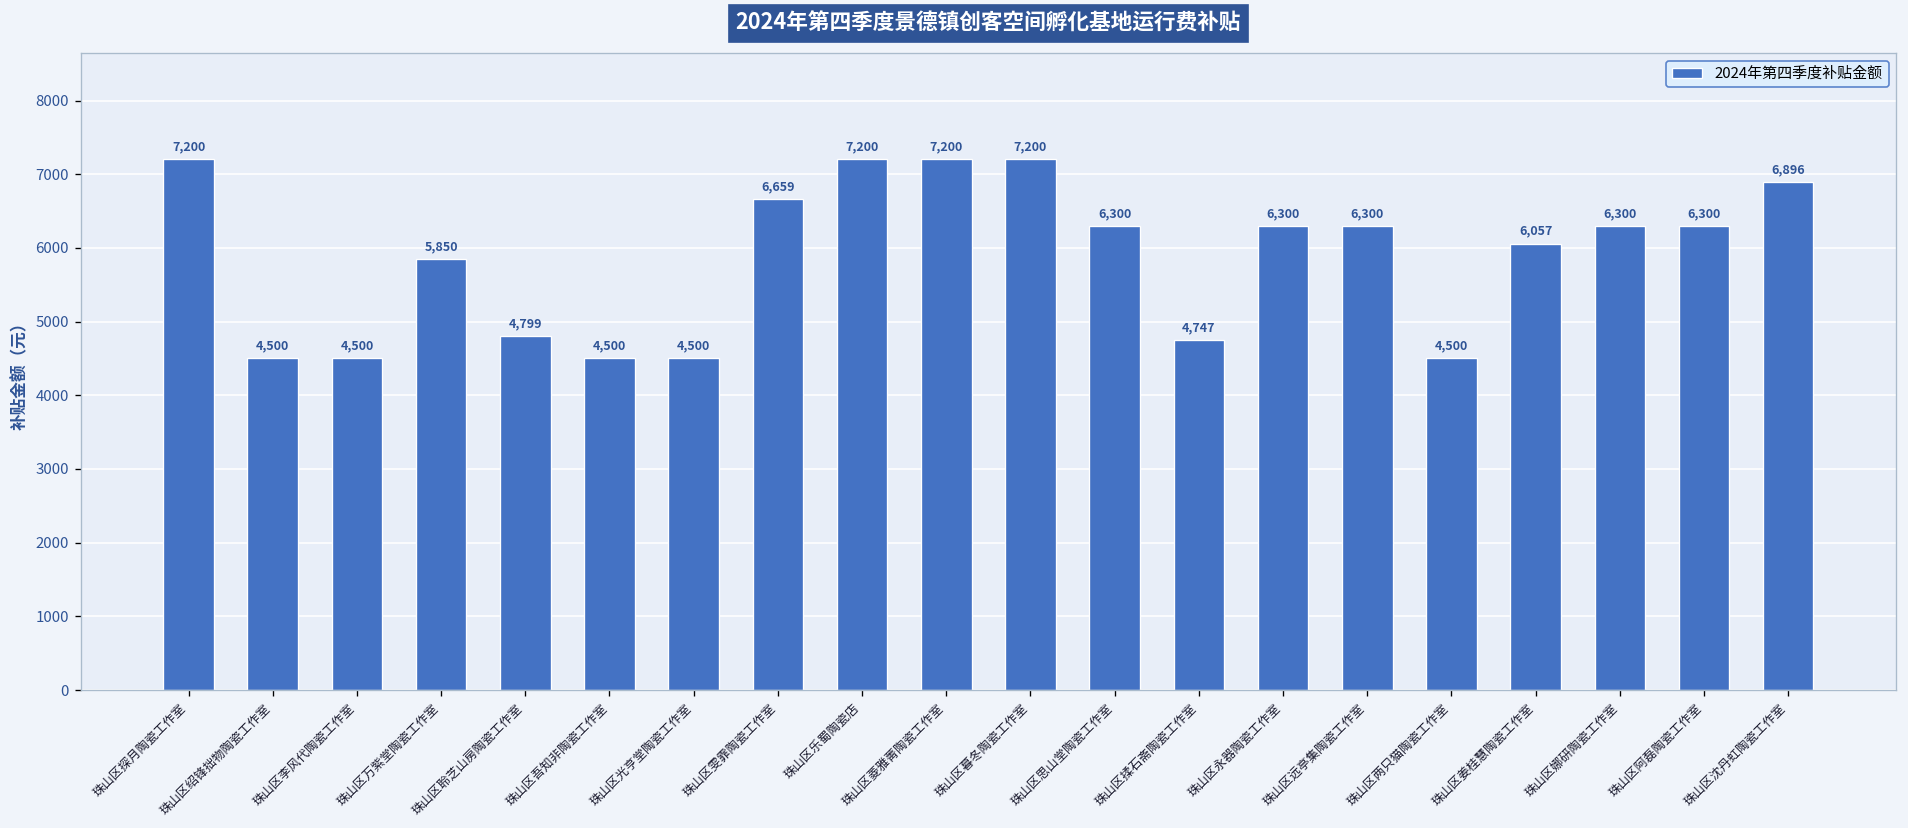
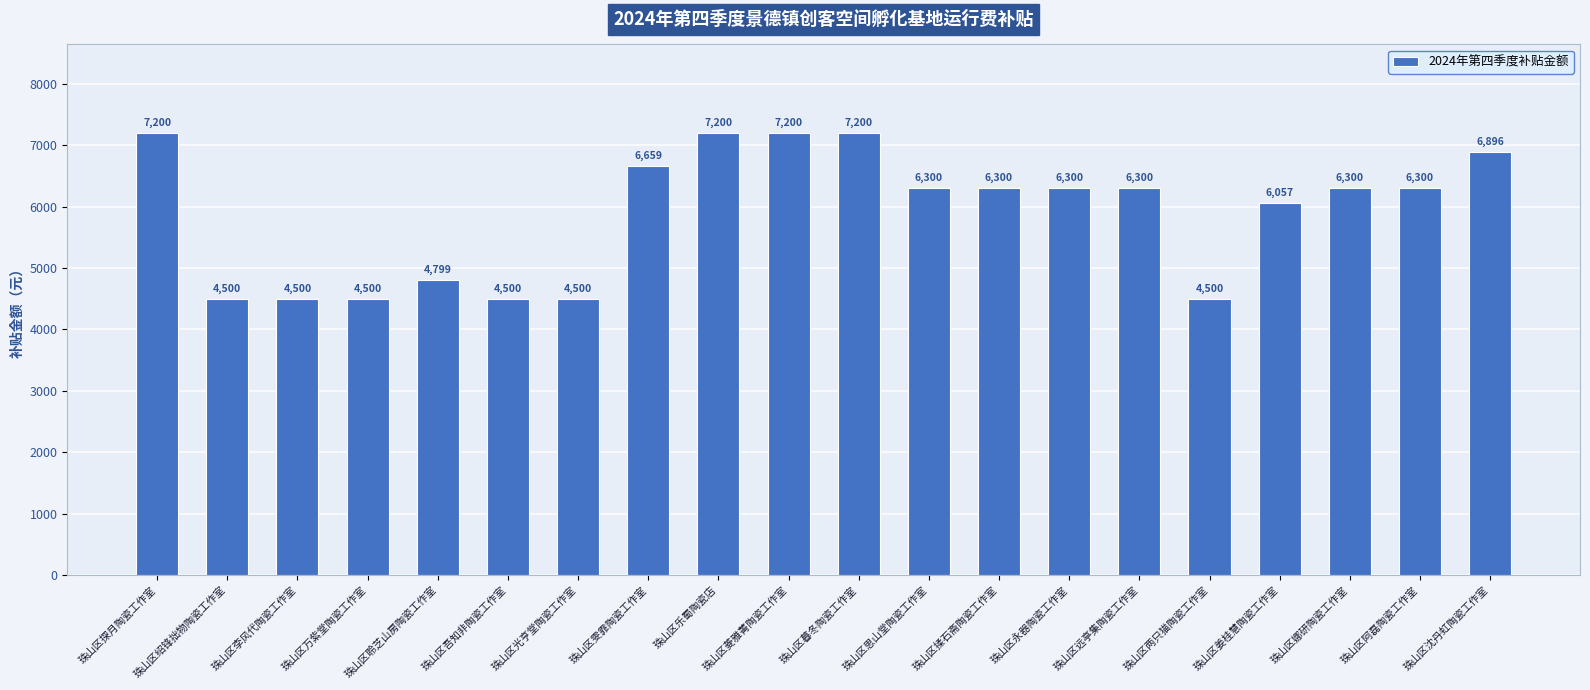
珠山区万紫堂陶瓷工作室: 5,850 -> 4,500
珠山区揉石斋陶瓷工作室: 4,747 -> 6,300
